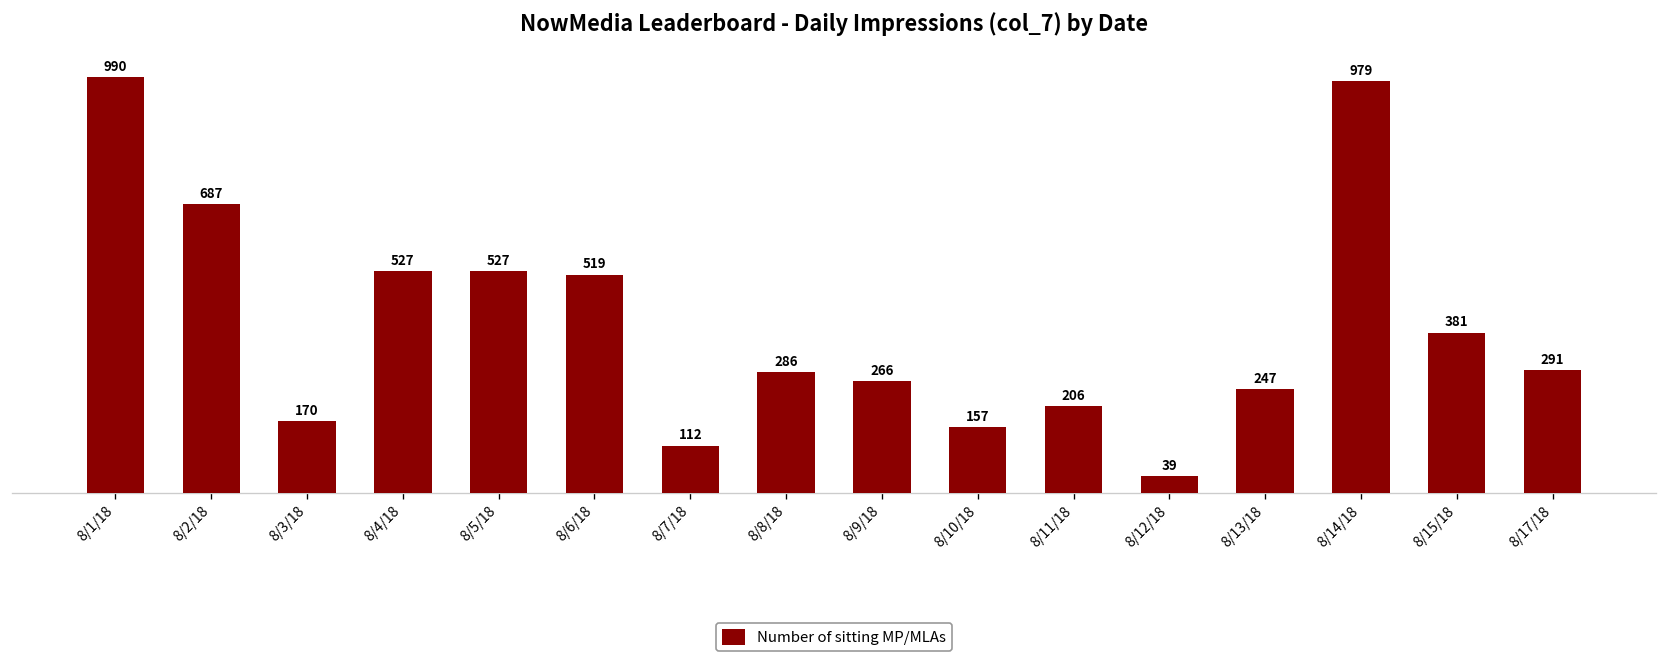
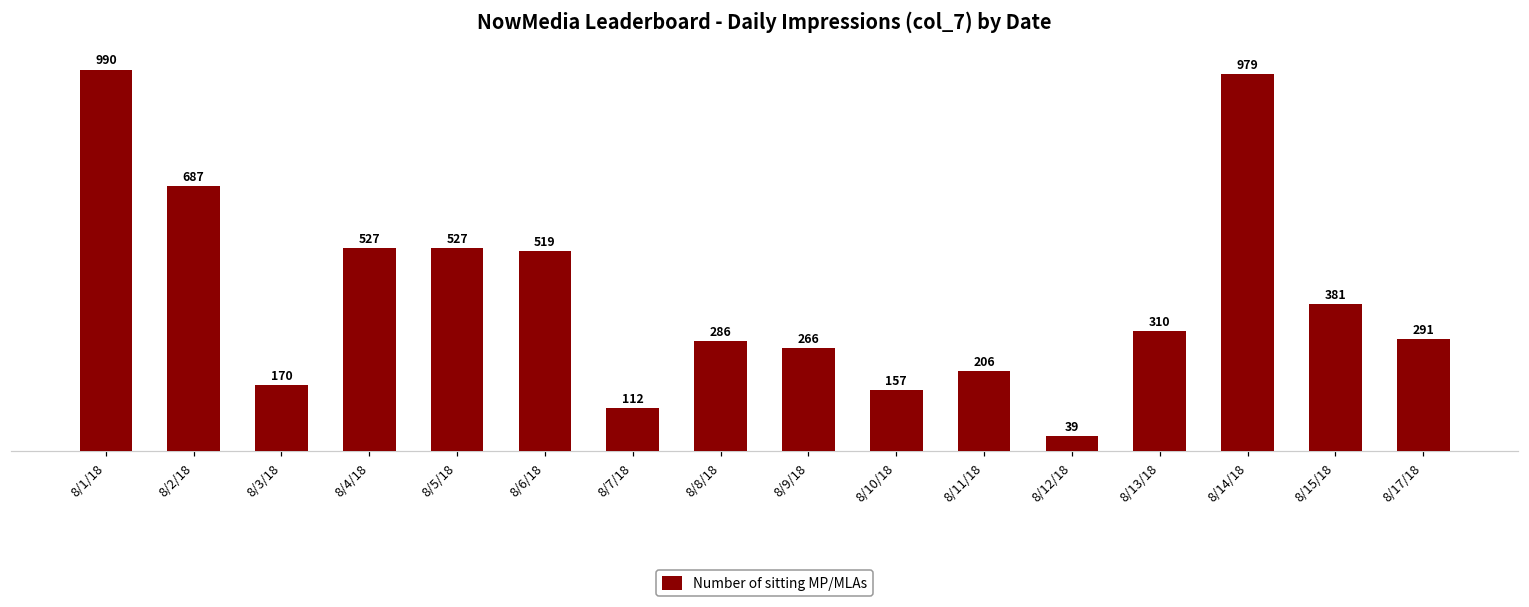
8/13/18: 247 -> 310
